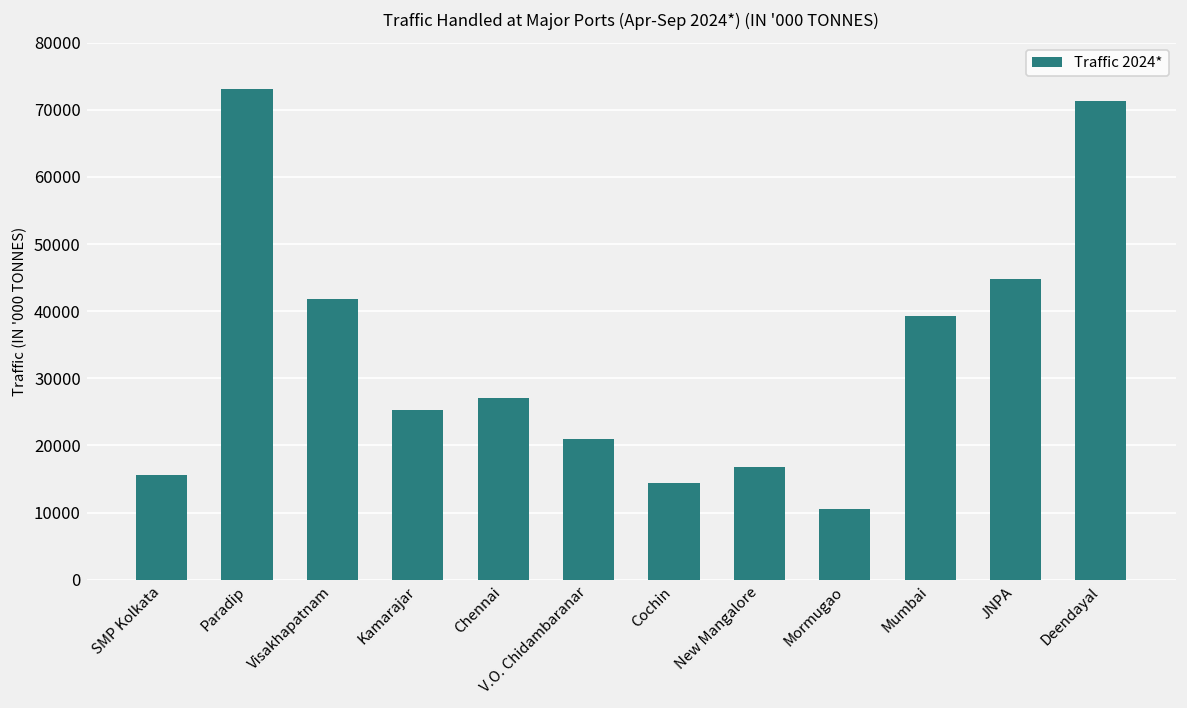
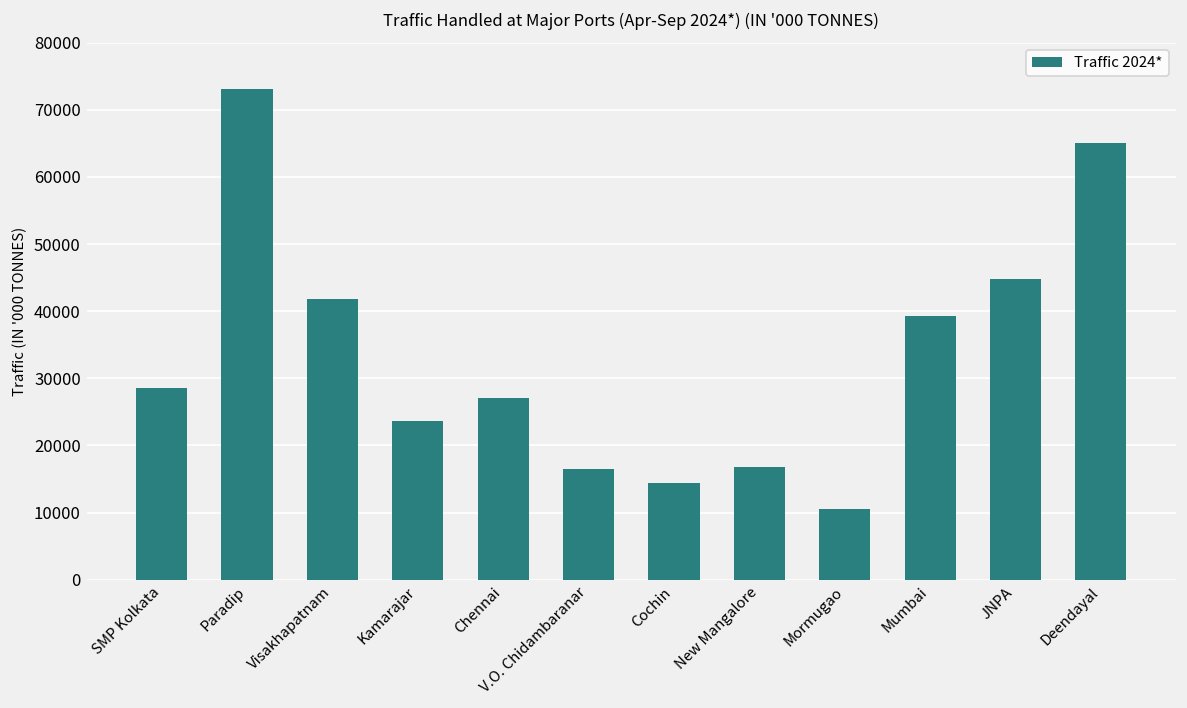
SMP Kolkata: 16000 -> 29000
Kamarajar: 25000 -> 24000
V.O. Chidambaranar: 21000 -> 16000
Deendayal: 71000 -> 65000
